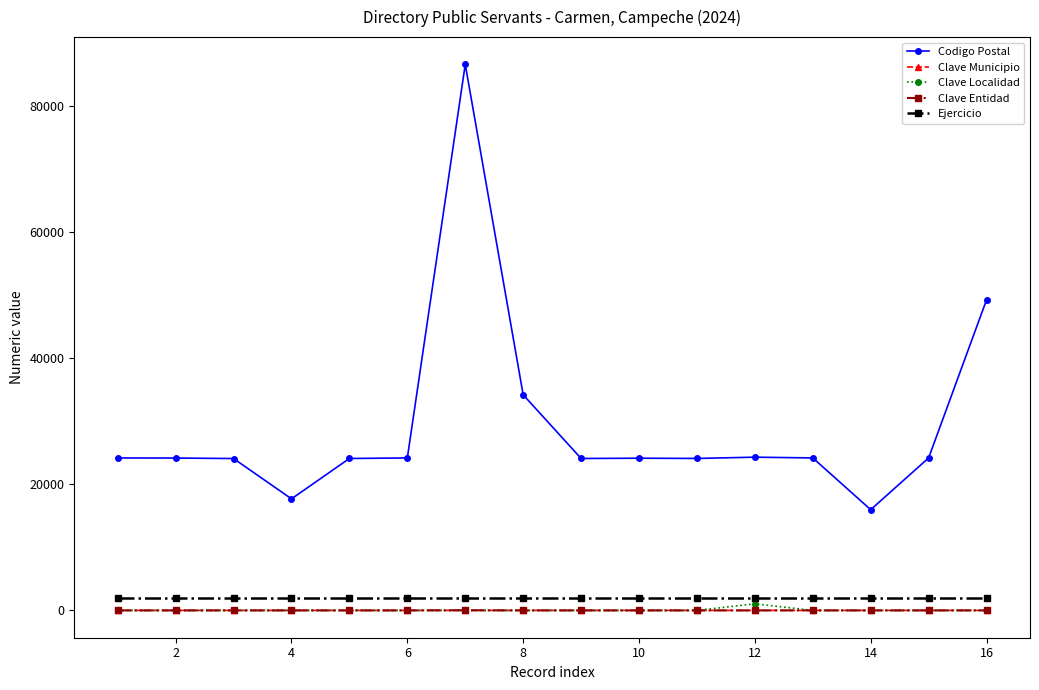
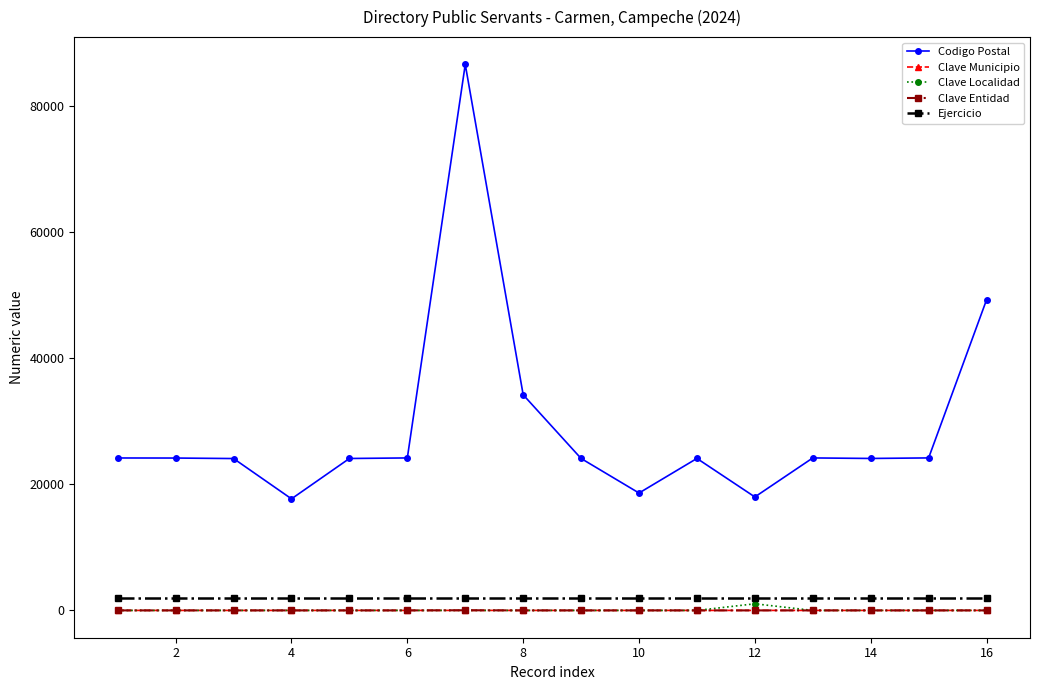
Codigo Postal, 10: 24000 -> 19000
Codigo Postal, 12: 24000 -> 18000
Codigo Postal, 14: 16000 -> 24000
